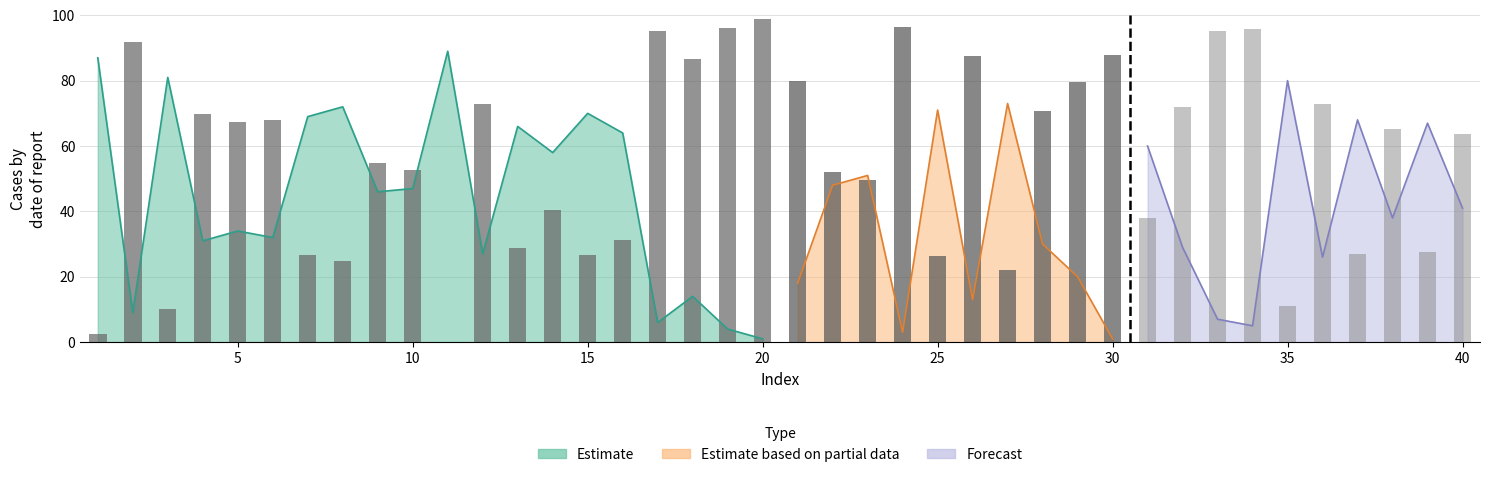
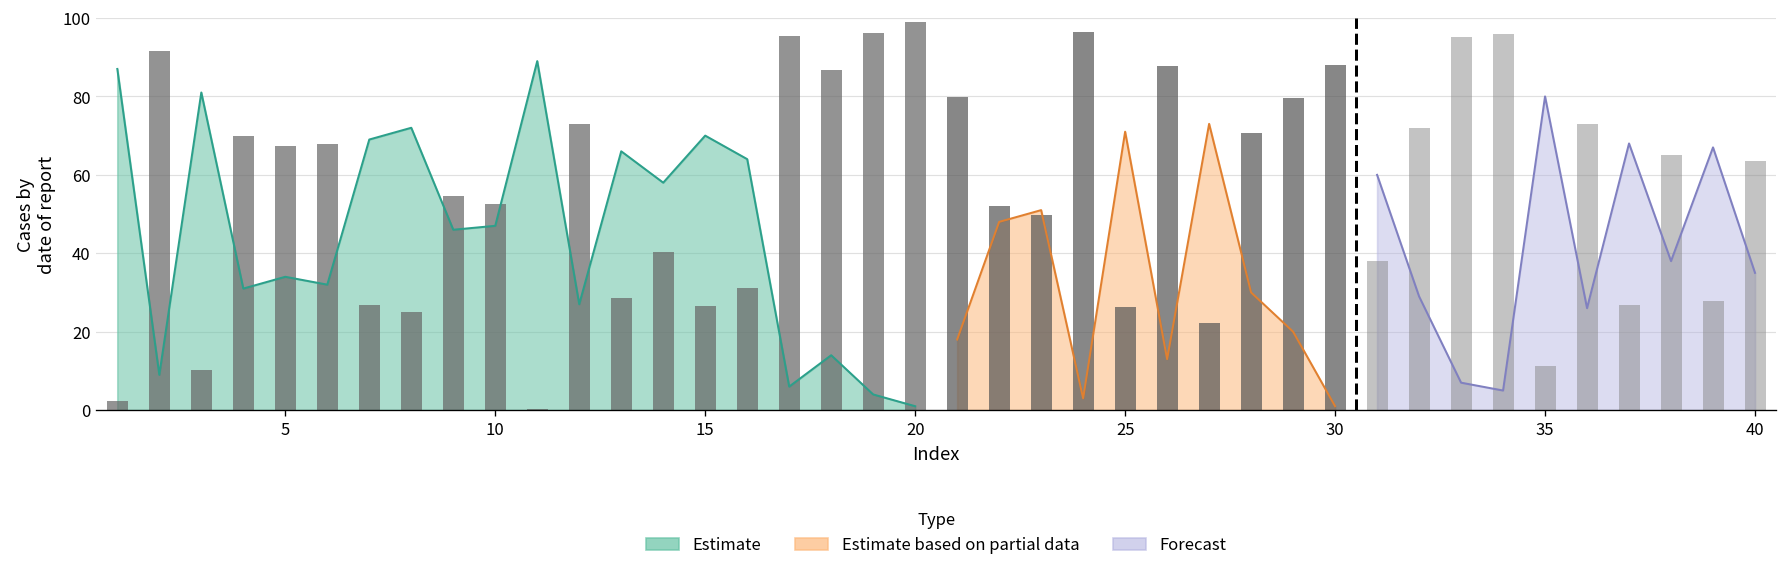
Forecast, 40: 41 -> 35
